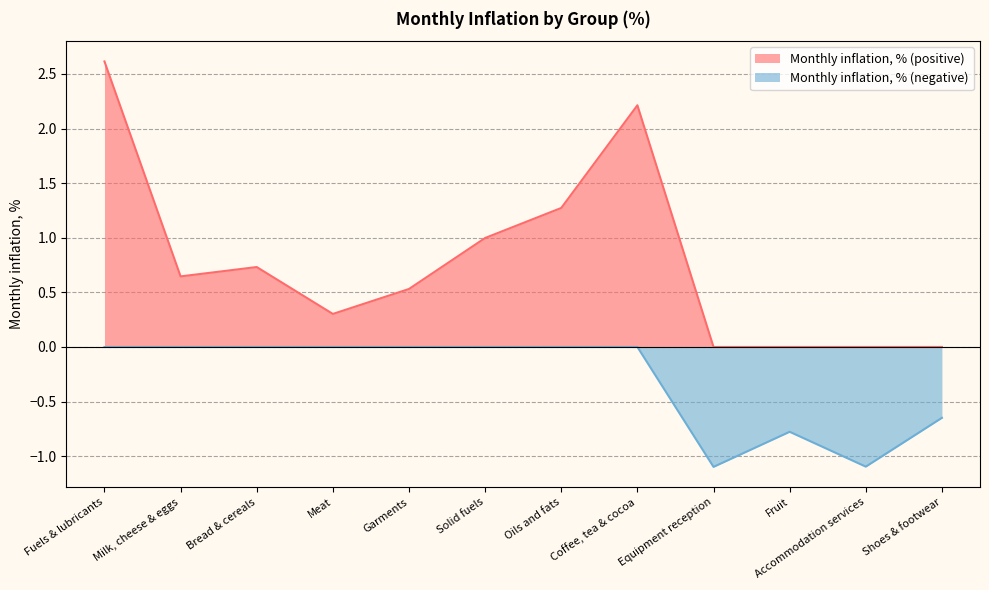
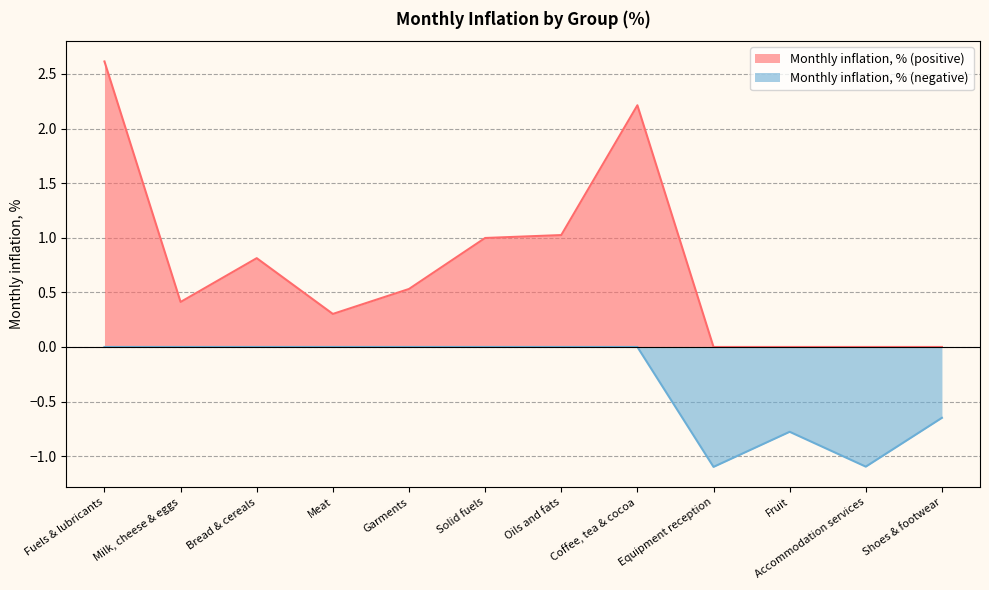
Monthly inflation, % (positive), Milk, cheese & eggs: 0.65 -> 0.41
Monthly inflation, % (positive), Bread & cereals: 0.73 -> 0.81
Monthly inflation, % (positive), Oils and fats: 1.27 -> 1.02
